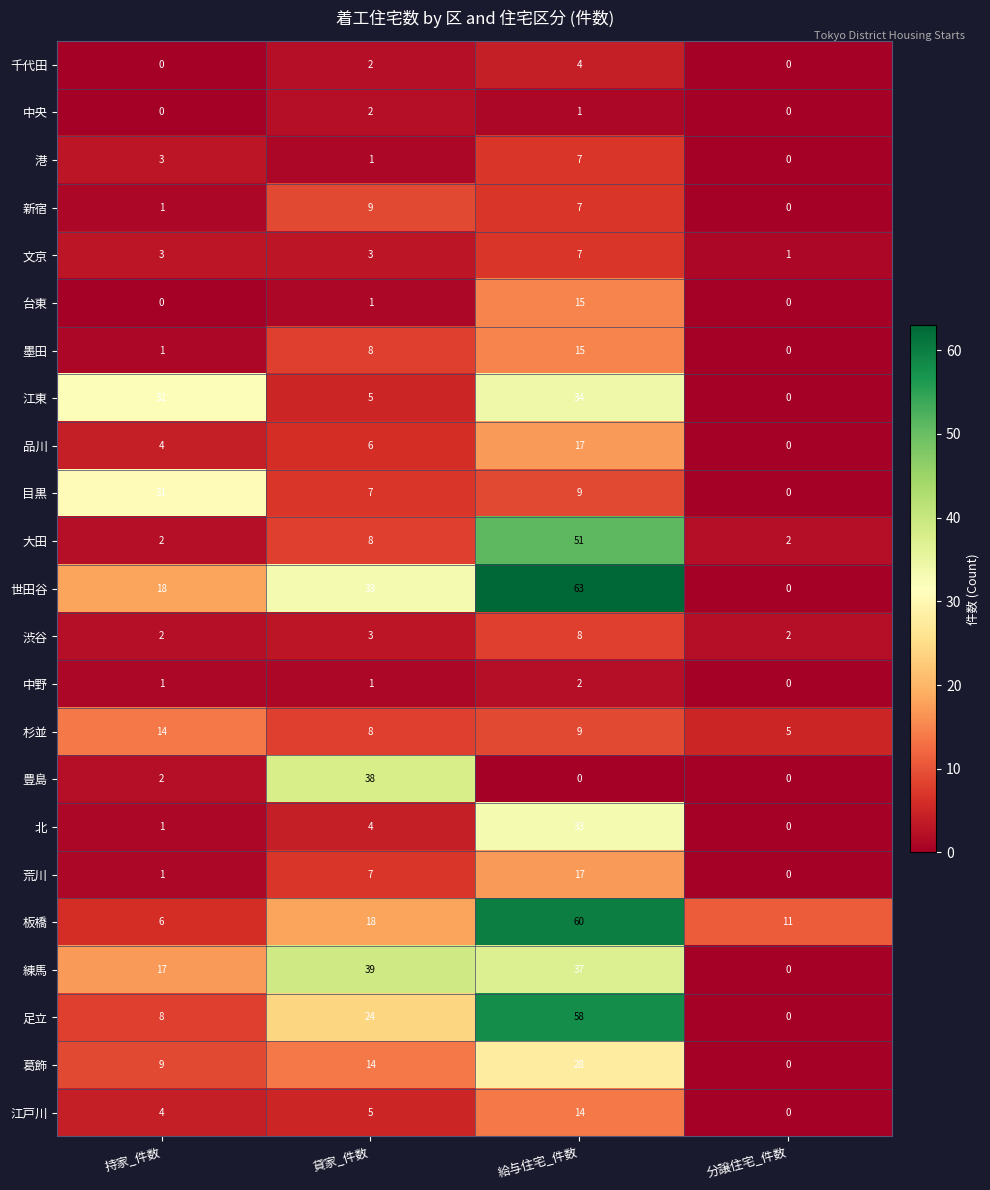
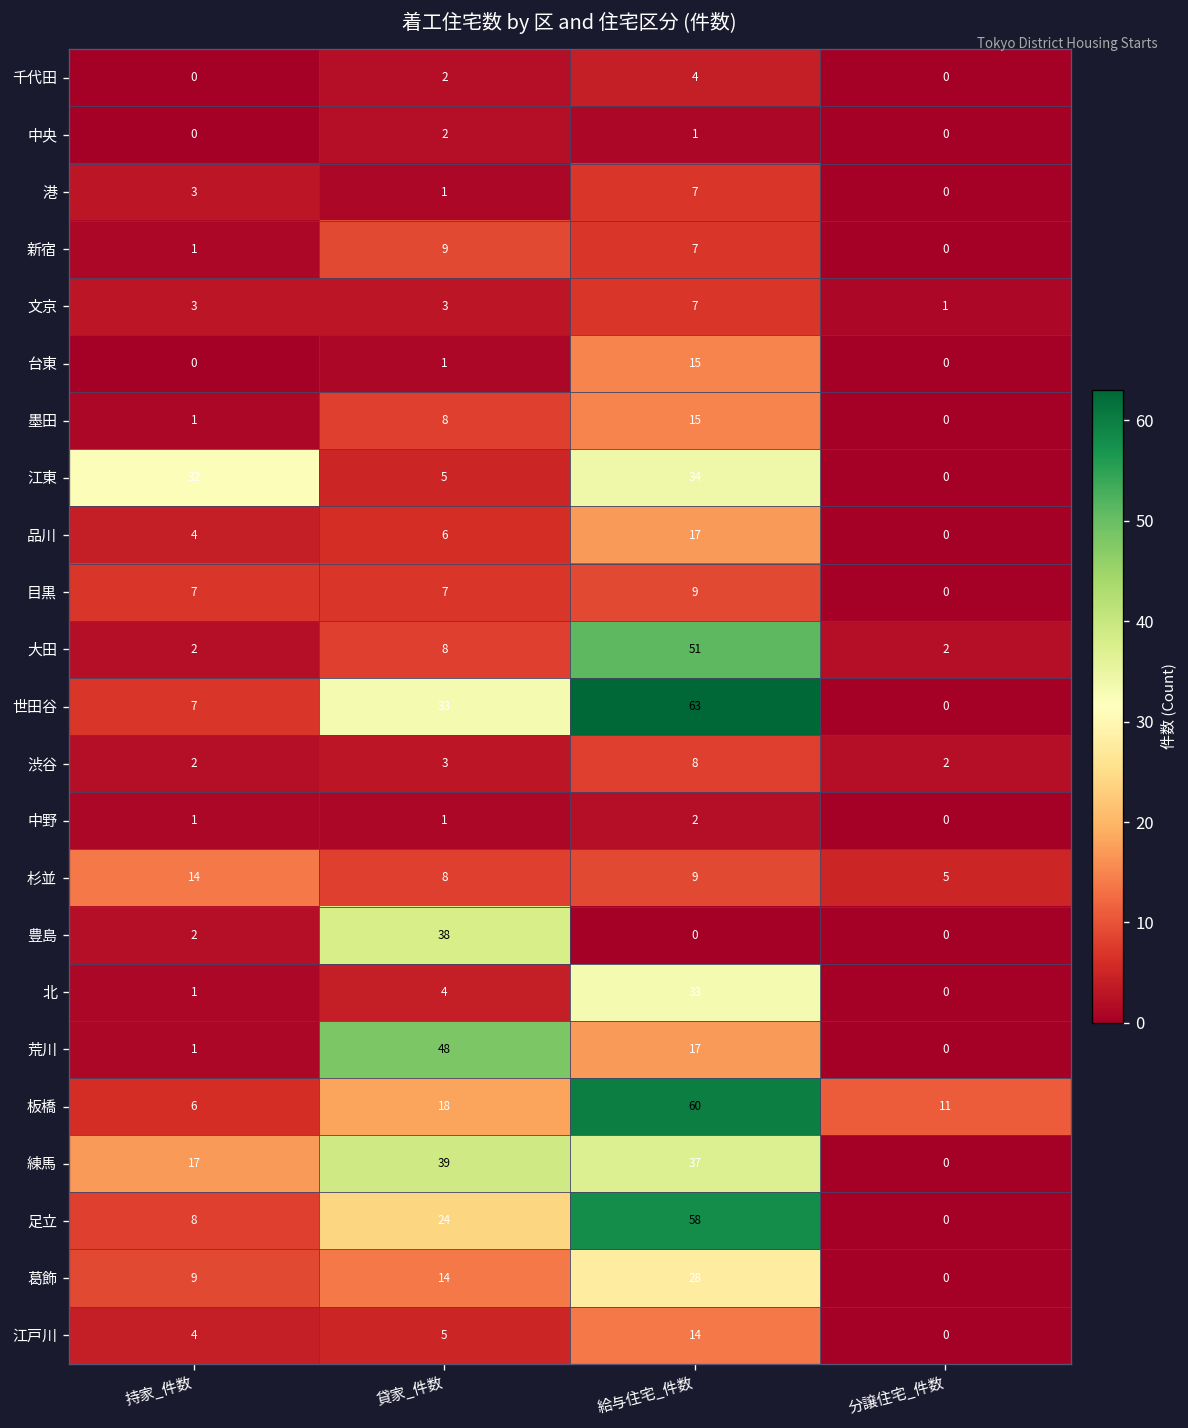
目黒, 持家_件数: 31 -> 7
世田谷, 持家_件数: 18 -> 7
荒川, 貸家_件数: 7 -> 48
